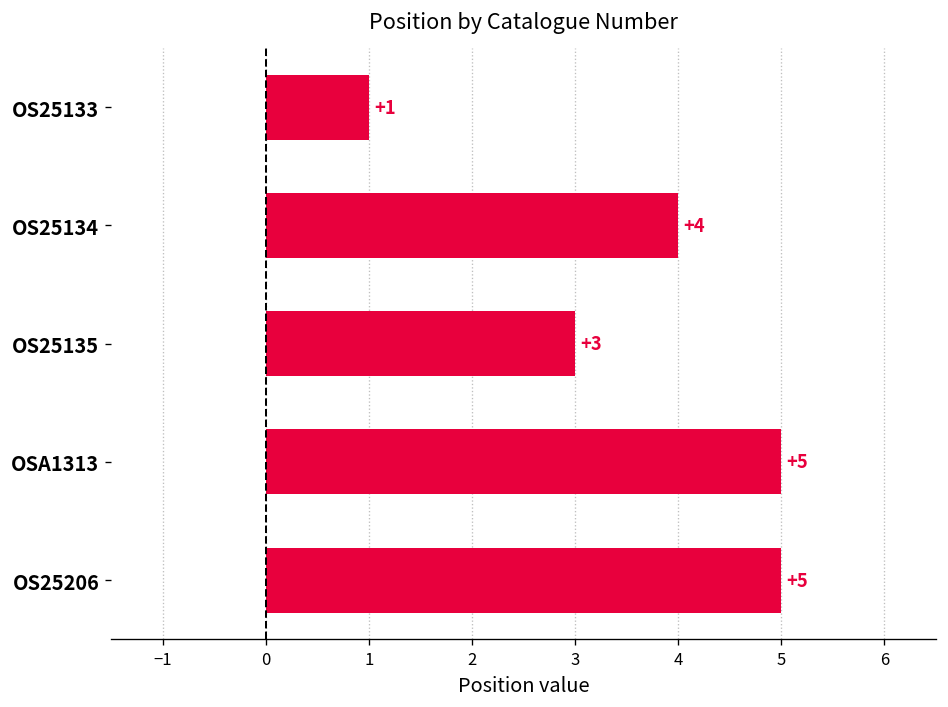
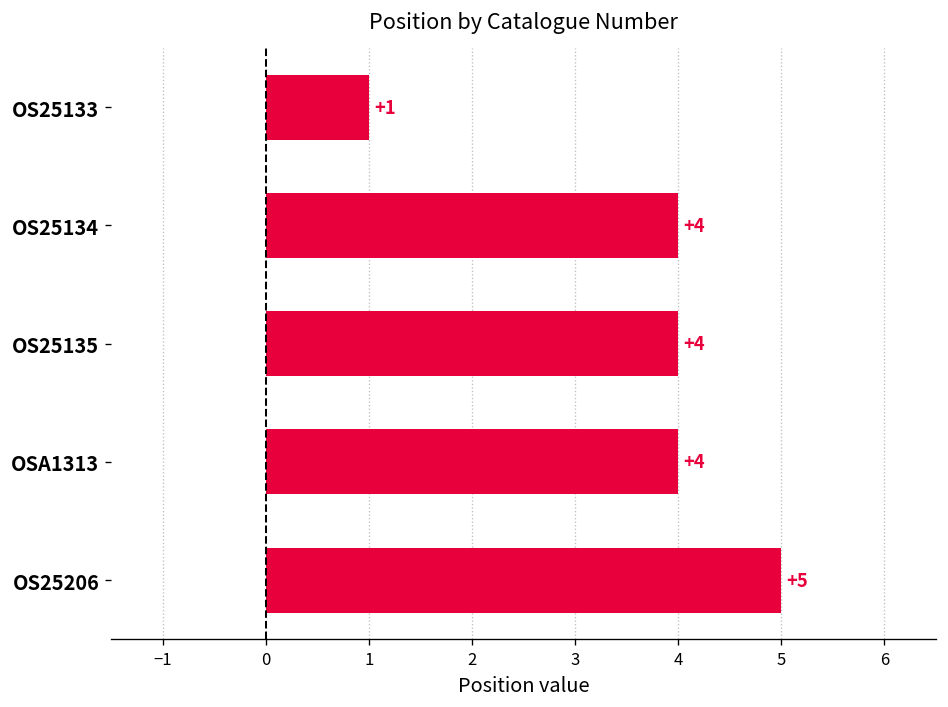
OS25135: +3 -> +4
OSA1313: +5 -> +4
